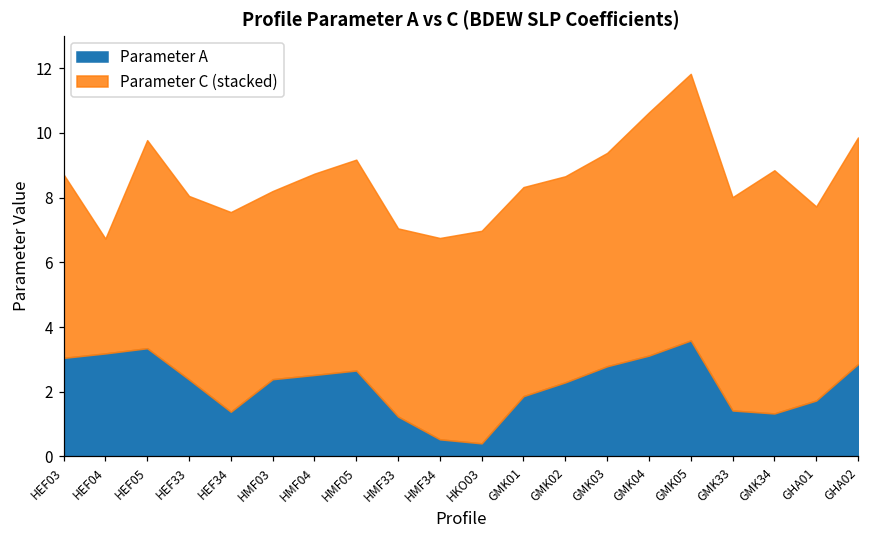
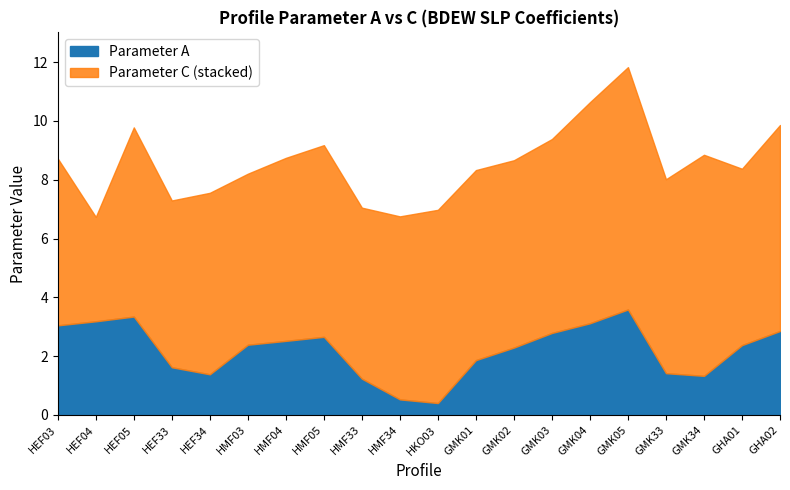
Parameter A, HEF33: 2.4 -> 1.6
Parameter A, GHA01: 1.7 -> 2.4
